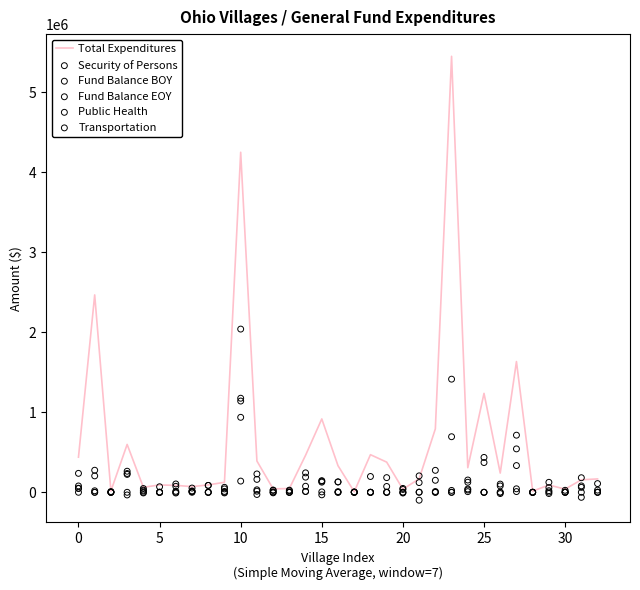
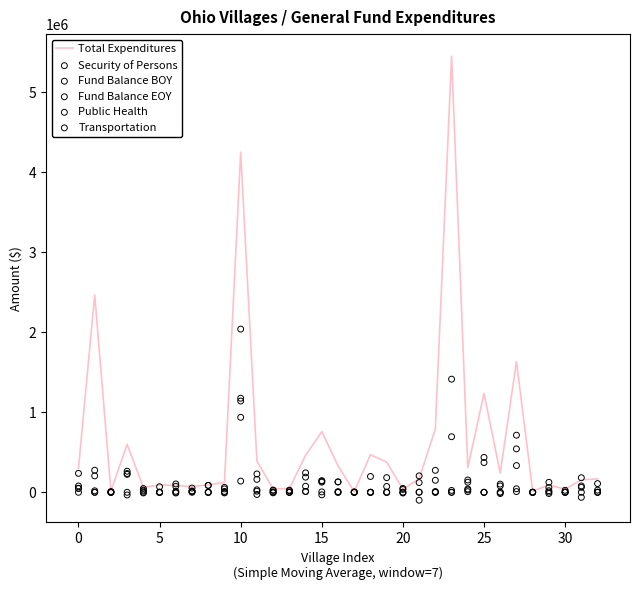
Total Expenditures, 0: 400000 -> 300000
Total Expenditures, 15: 900000 -> 800000
